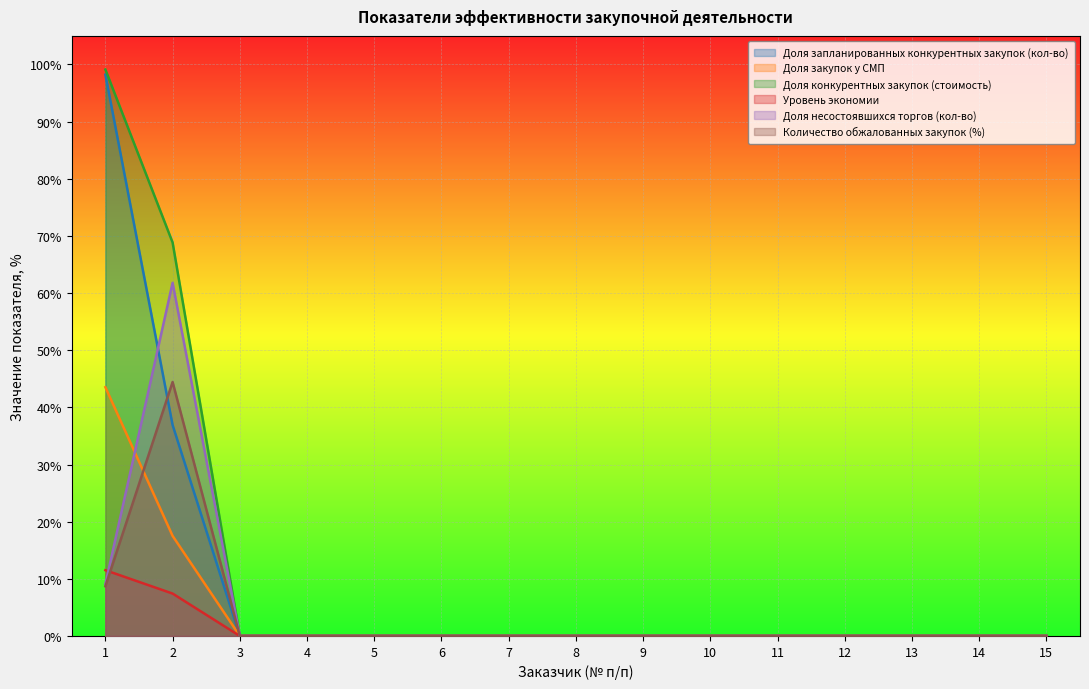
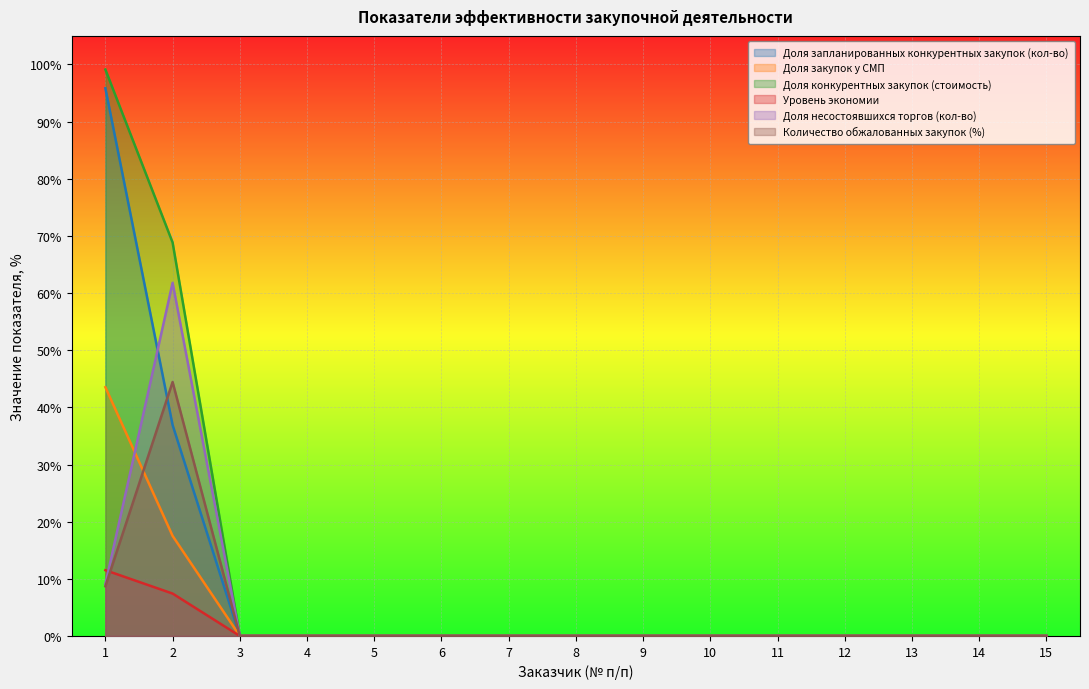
Доля запланированных конкурентных закупок (кол-во), 1: 98% -> 96%
